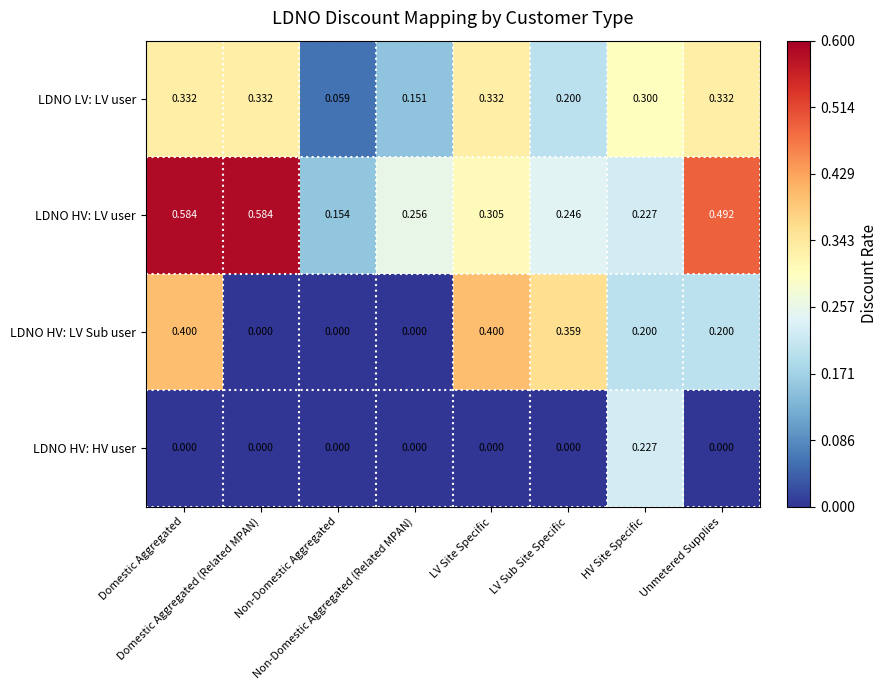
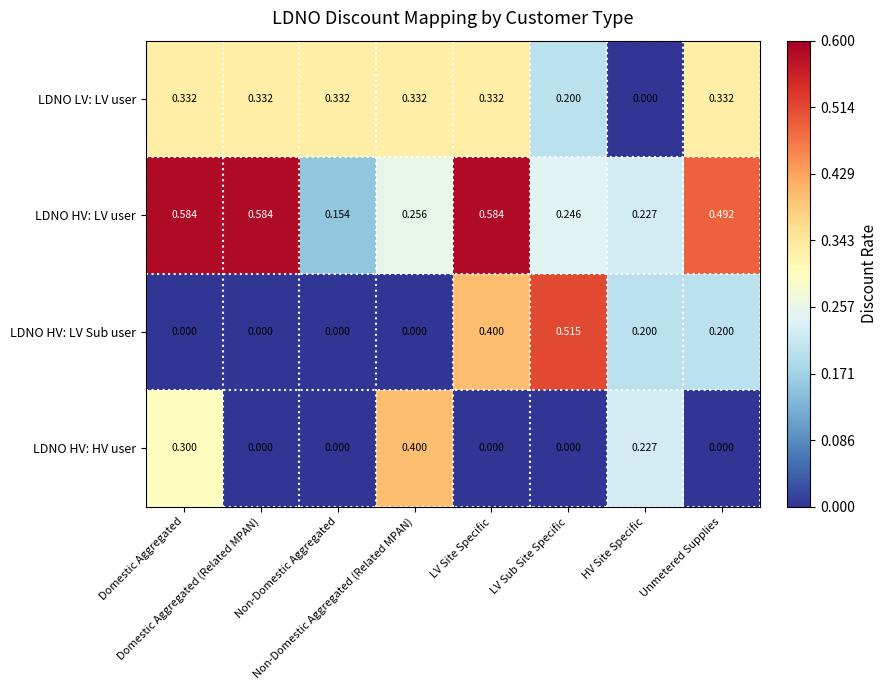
LDNO LV: LV user, Non-Domestic Aggregated: 0.059 -> 0.332
LDNO LV: LV user, Non-Domestic Aggregated (Related MPAN): 0.151 -> 0.332
LDNO LV: LV user, HV Site Specific: 0.300 -> 0.000
LDNO HV: LV user, LV Site Specific: 0.305 -> 0.584
LDNO HV: LV Sub user, Domestic Aggregated: 0.400 -> 0.000
LDNO HV: LV Sub user, LV Sub Site Specific: 0.359 -> 0.515
LDNO HV: HV user, Domestic Aggregated: 0.000 -> 0.300
LDNO HV: HV user, Non-Domestic Aggregated (Related MPAN): 0.000 -> 0.400
